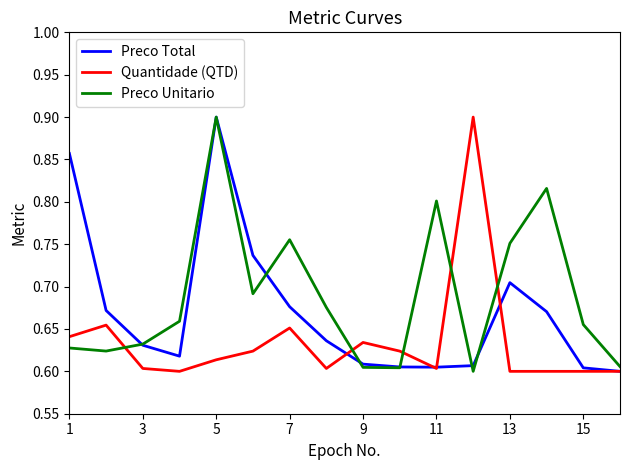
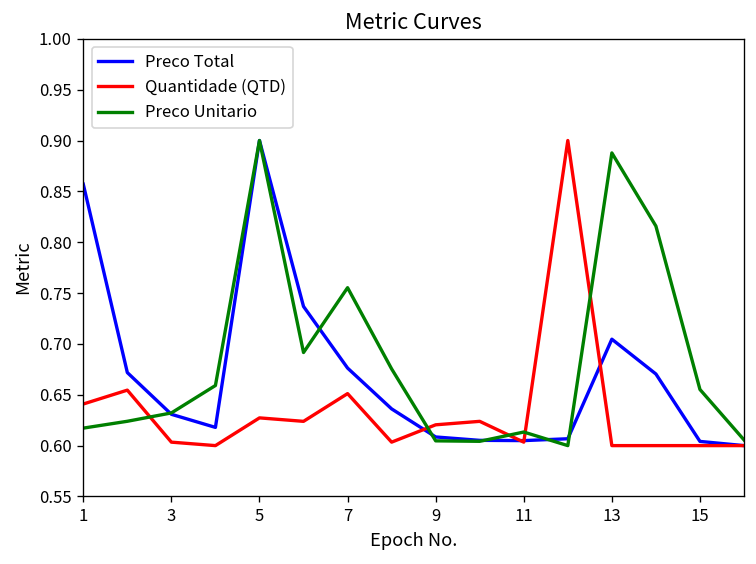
Preco Unitario, 1: 0.63 -> 0.62
Quantidade (QTD), 5: 0.61 -> 0.63
Quantidade (QTD), 9: 0.63 -> 0.62
Preco Unitario, 11: 0.80 -> 0.61
Preco Unitario, 13: 0.75 -> 0.89
